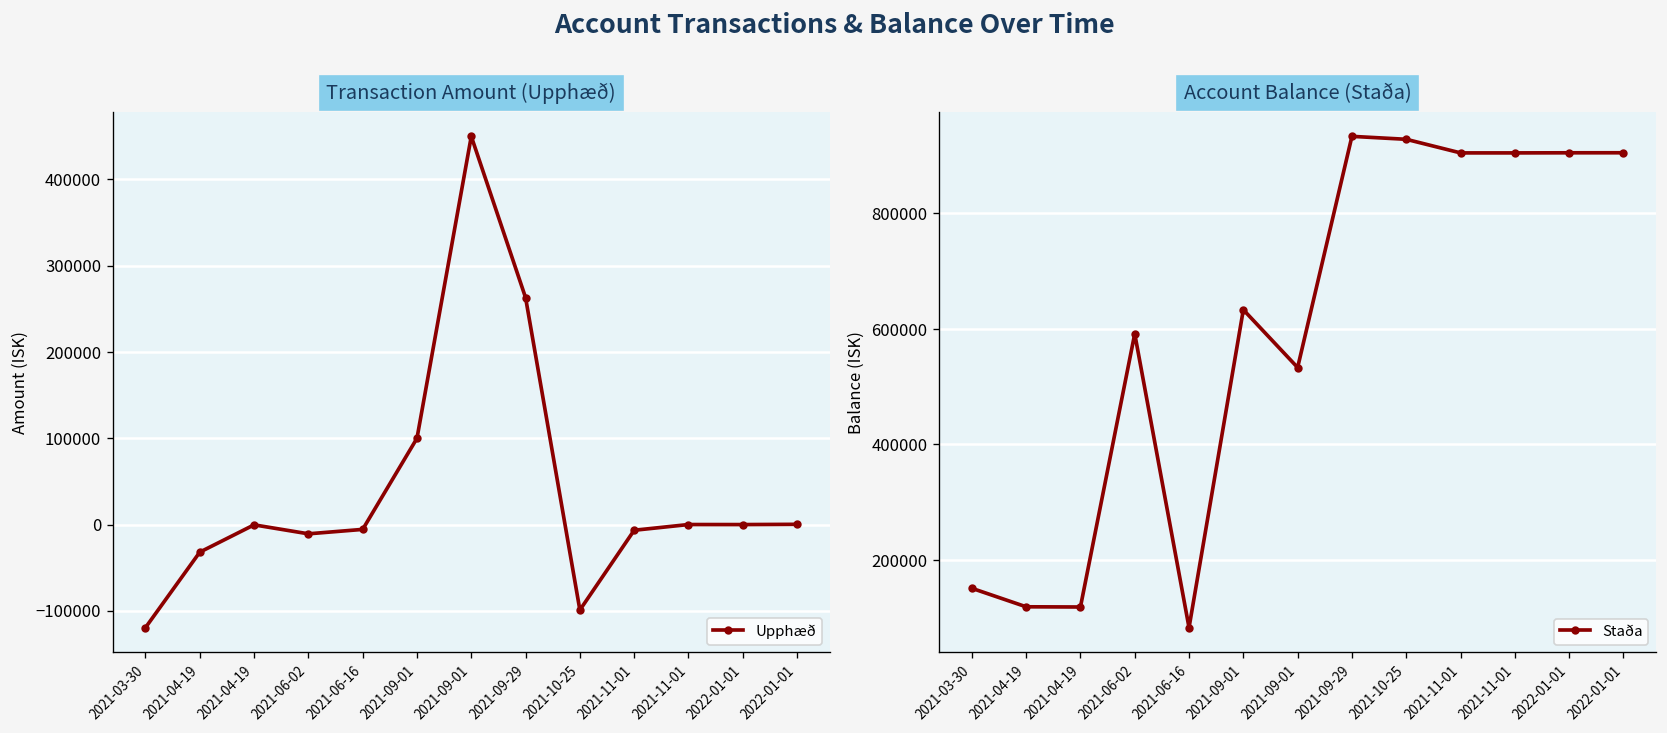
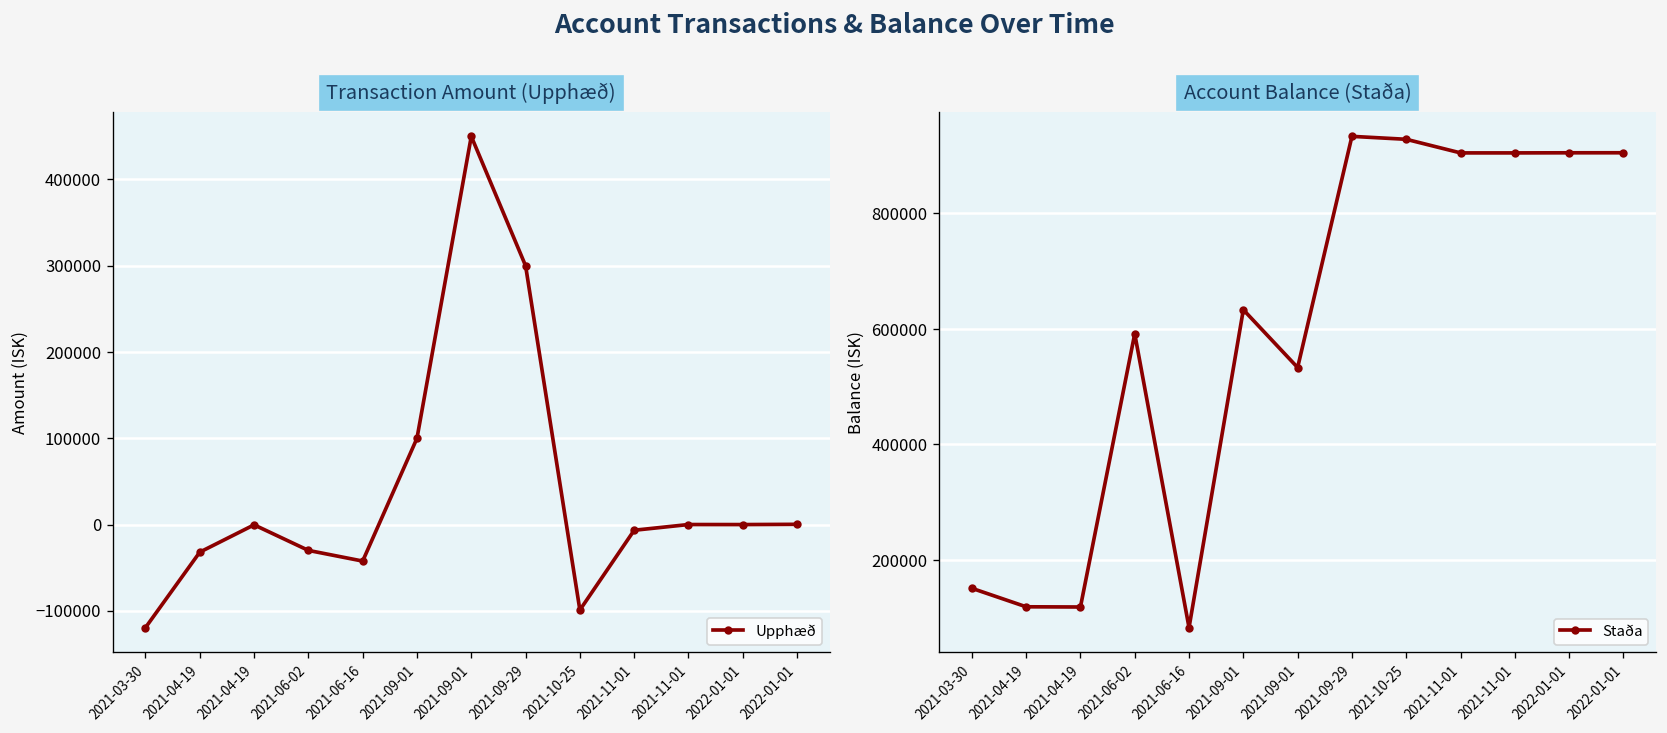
Transaction Amount (Upphæð), 2021-06-02: -10000 -> -30000
Transaction Amount (Upphæð), 2021-06-16: -10000 -> -40000
Transaction Amount (Upphæð), 2021-09-29: 260000 -> 300000
